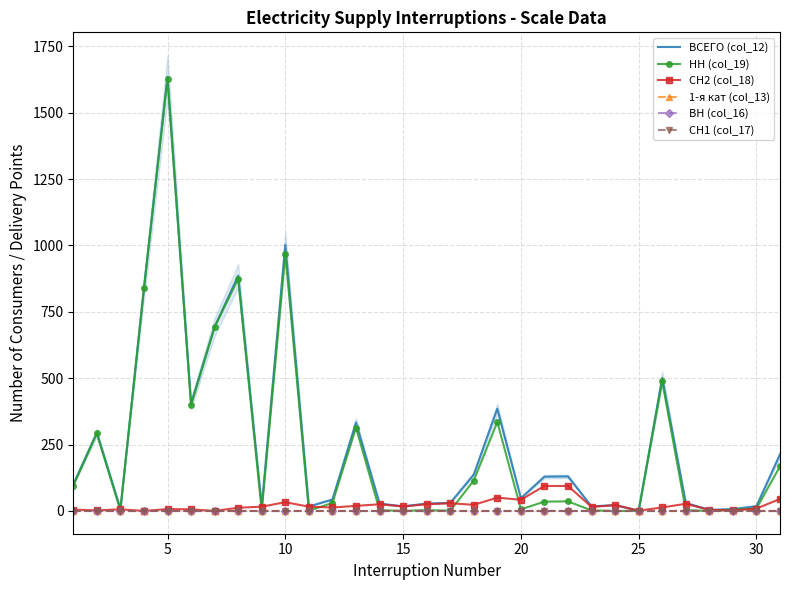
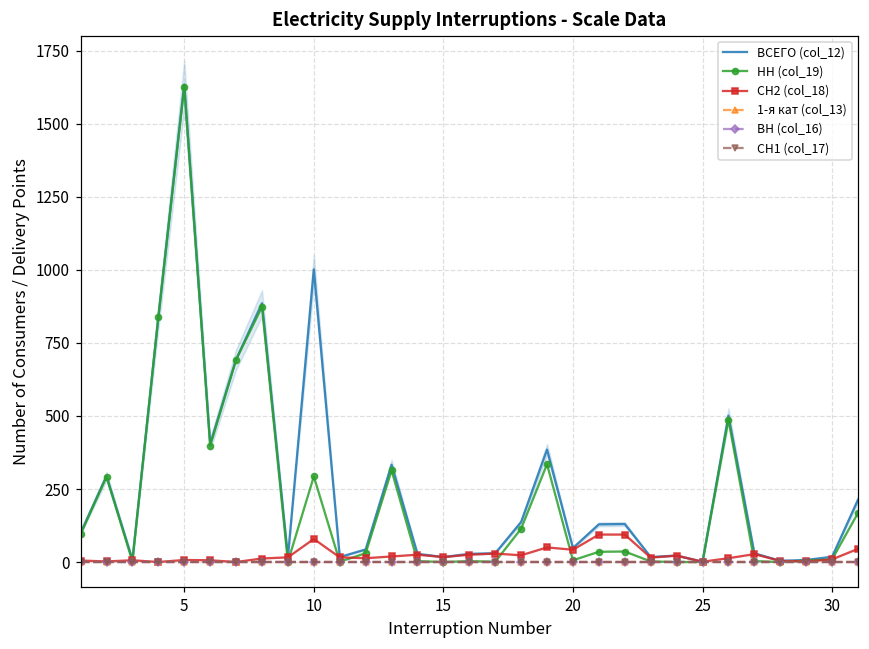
НН (col_19), 10: 970 -> 290
СН2 (col_18), 10: 30 -> 80
